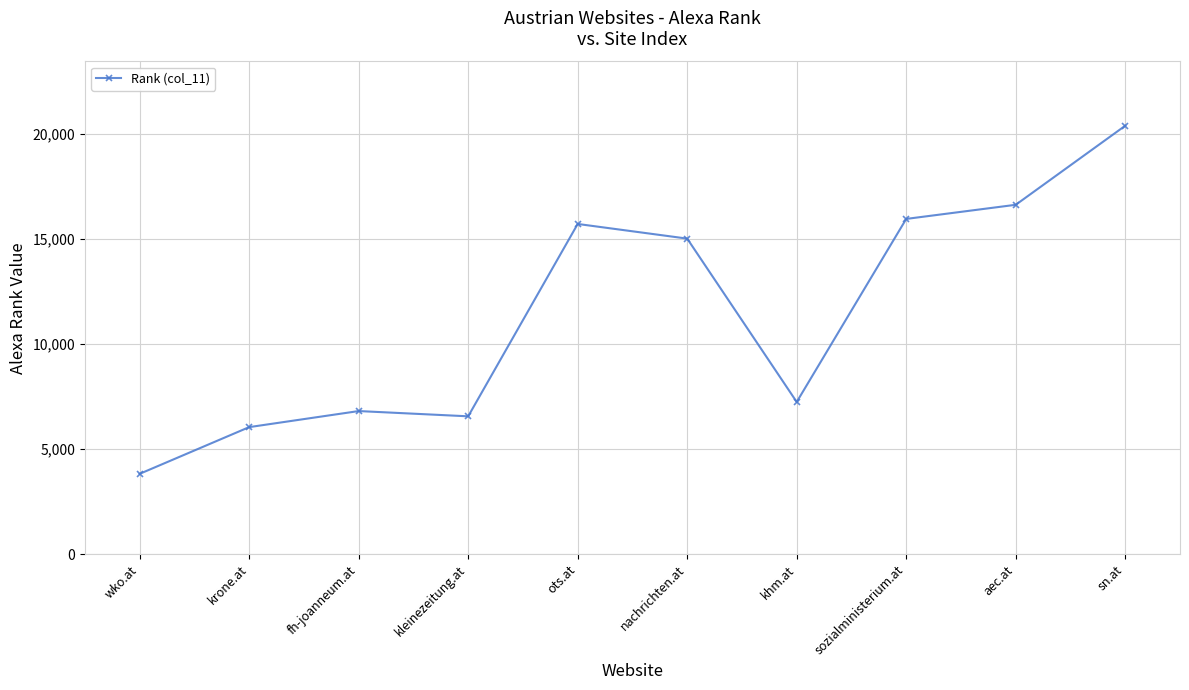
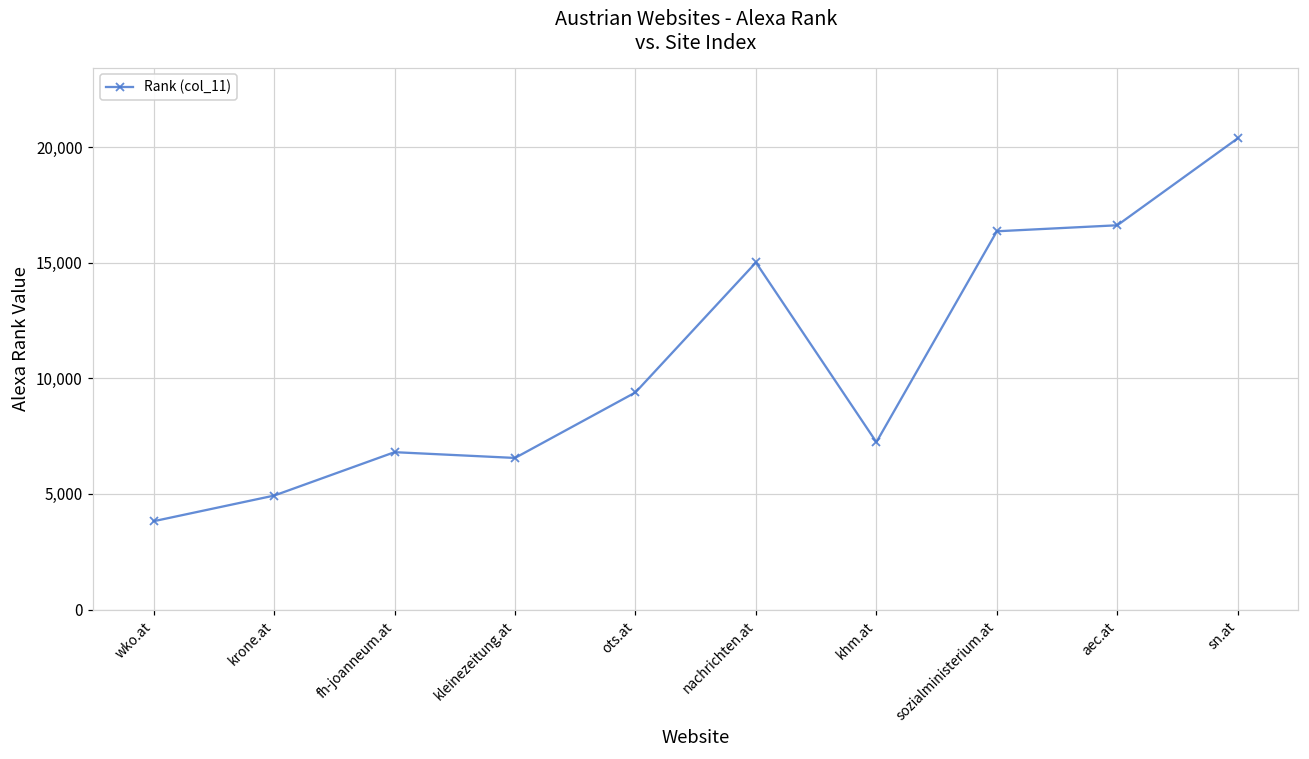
krone.at: 6,000 -> 4,900
ots.at: 15,700 -> 9,400
sozialministerium.at: 15,900 -> 16,400
